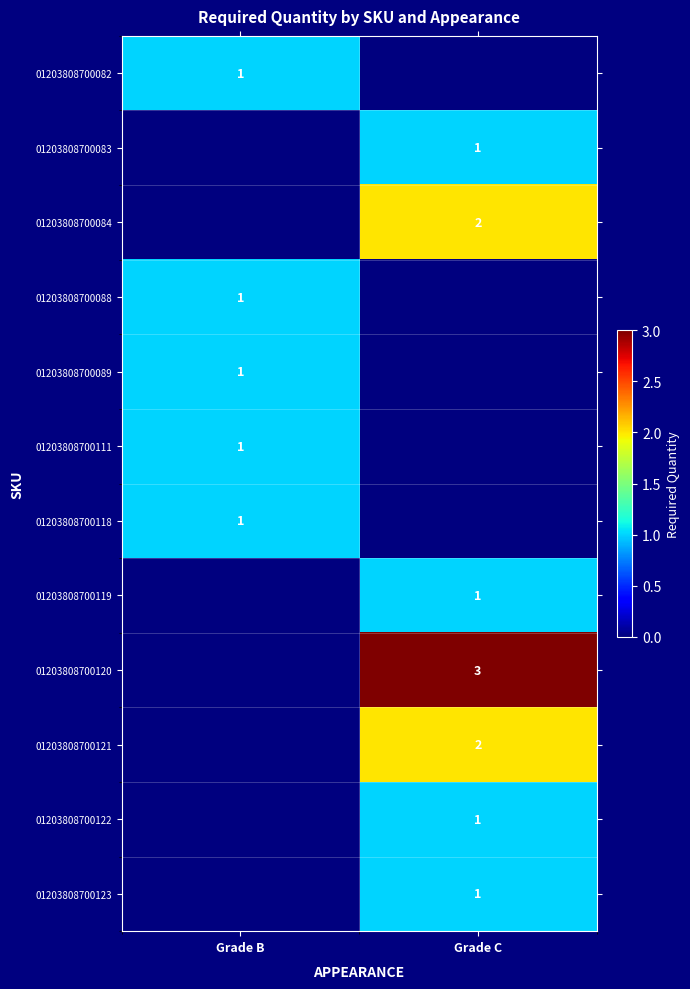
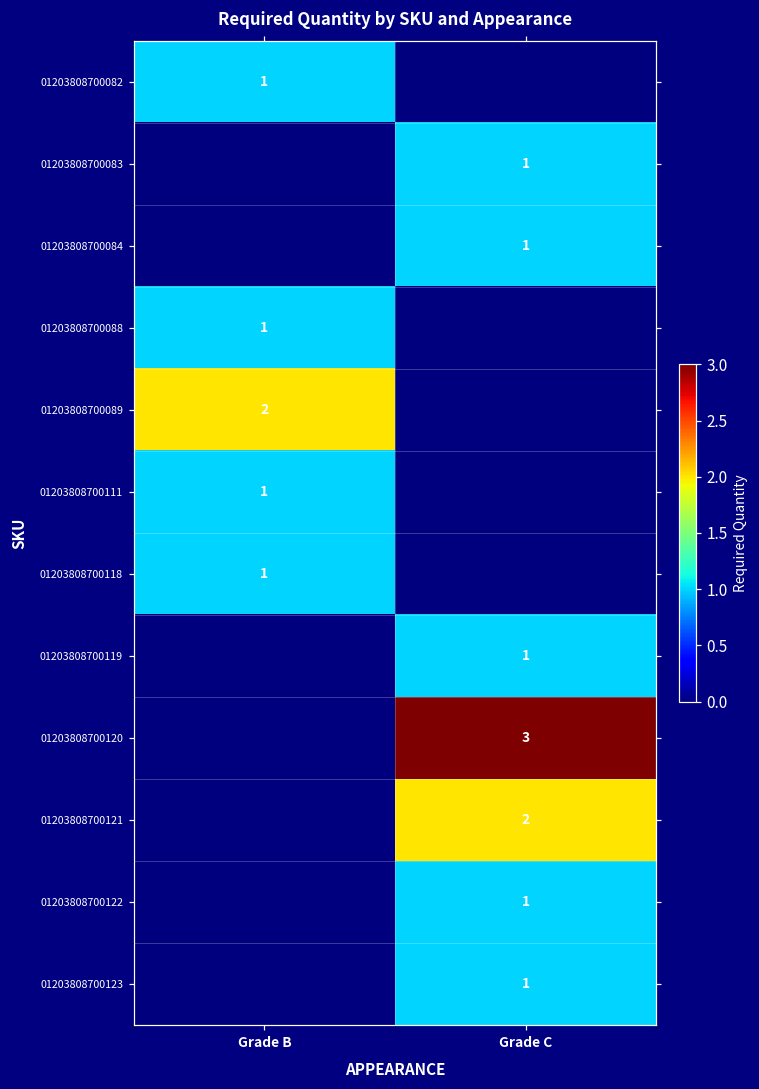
01203808700084, Grade C: 2 -> 1
01203808700089, Grade B: 1 -> 2
